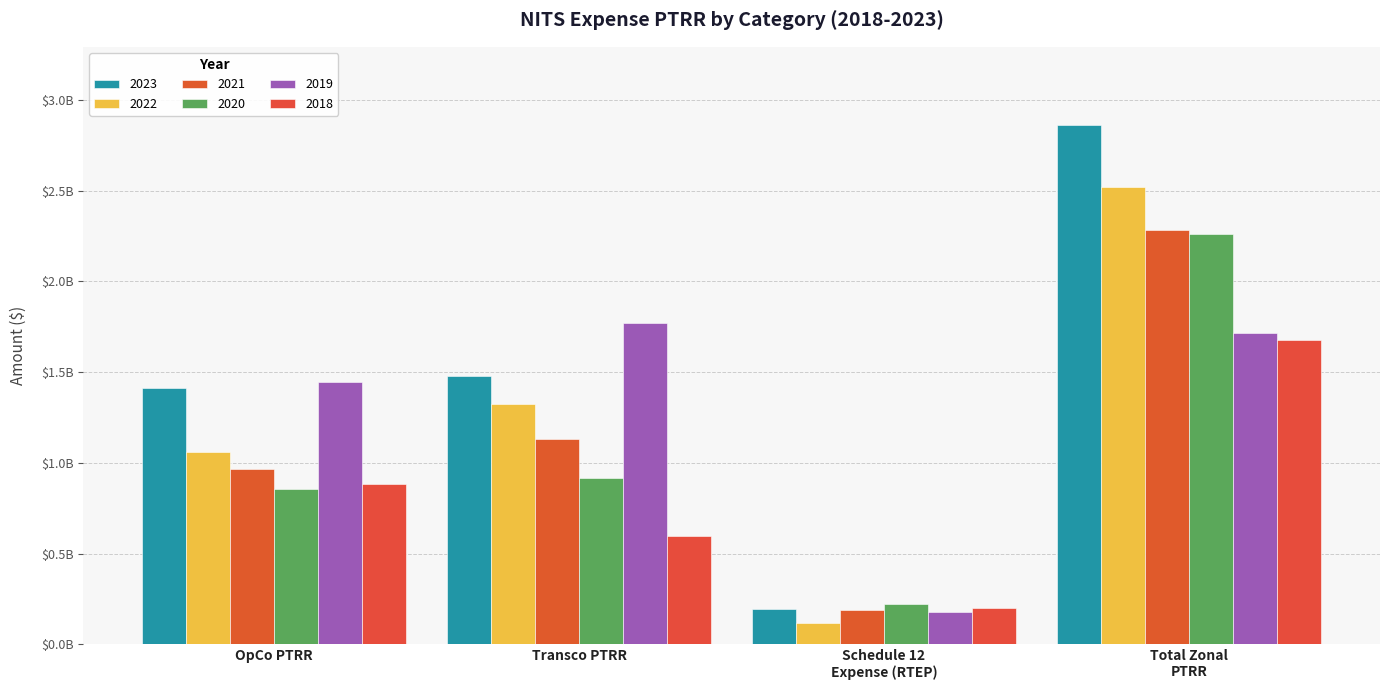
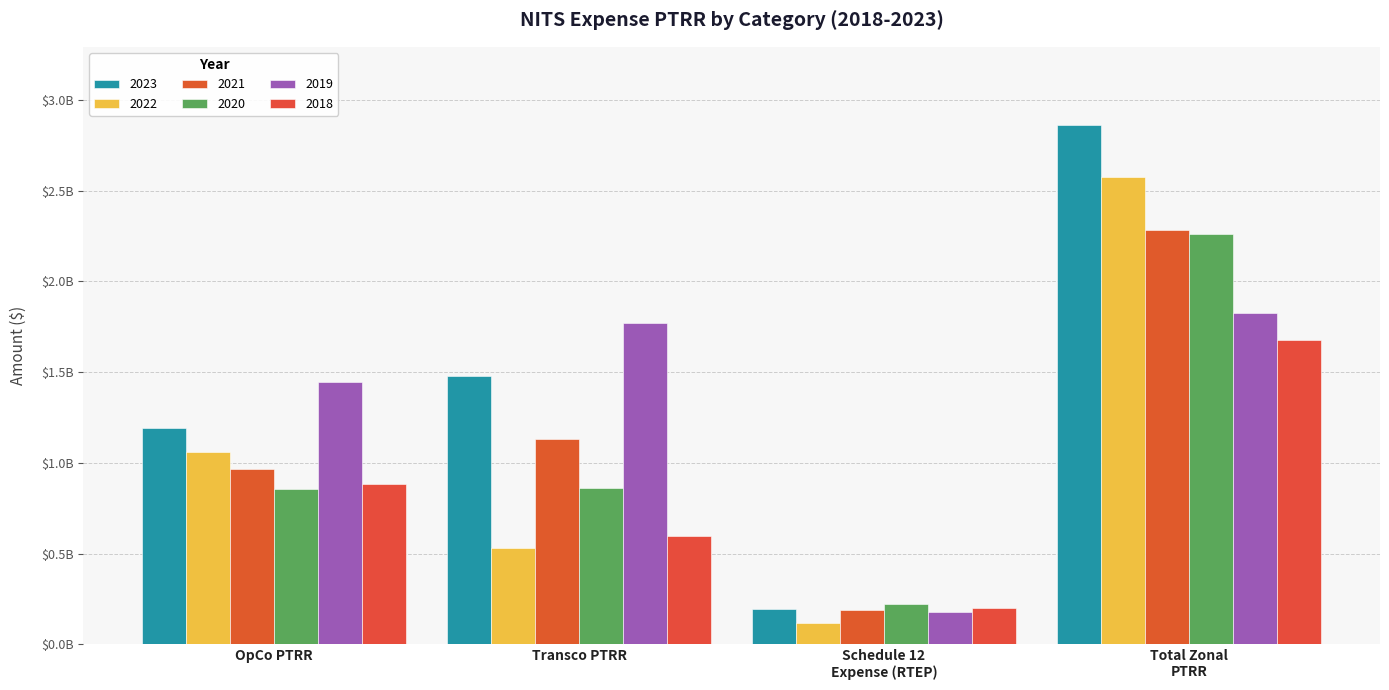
2023, OpCo PTRR: $1410000000 -> $1190000000
2022, Transco PTRR: $1320000000 -> $530000000
2020, Transco PTRR: $920000000 -> $860000000
2022, Total Zonal PTRR: $2520000000 -> $2580000000
2019, Total Zonal PTRR: $1710000000 -> $1820000000
